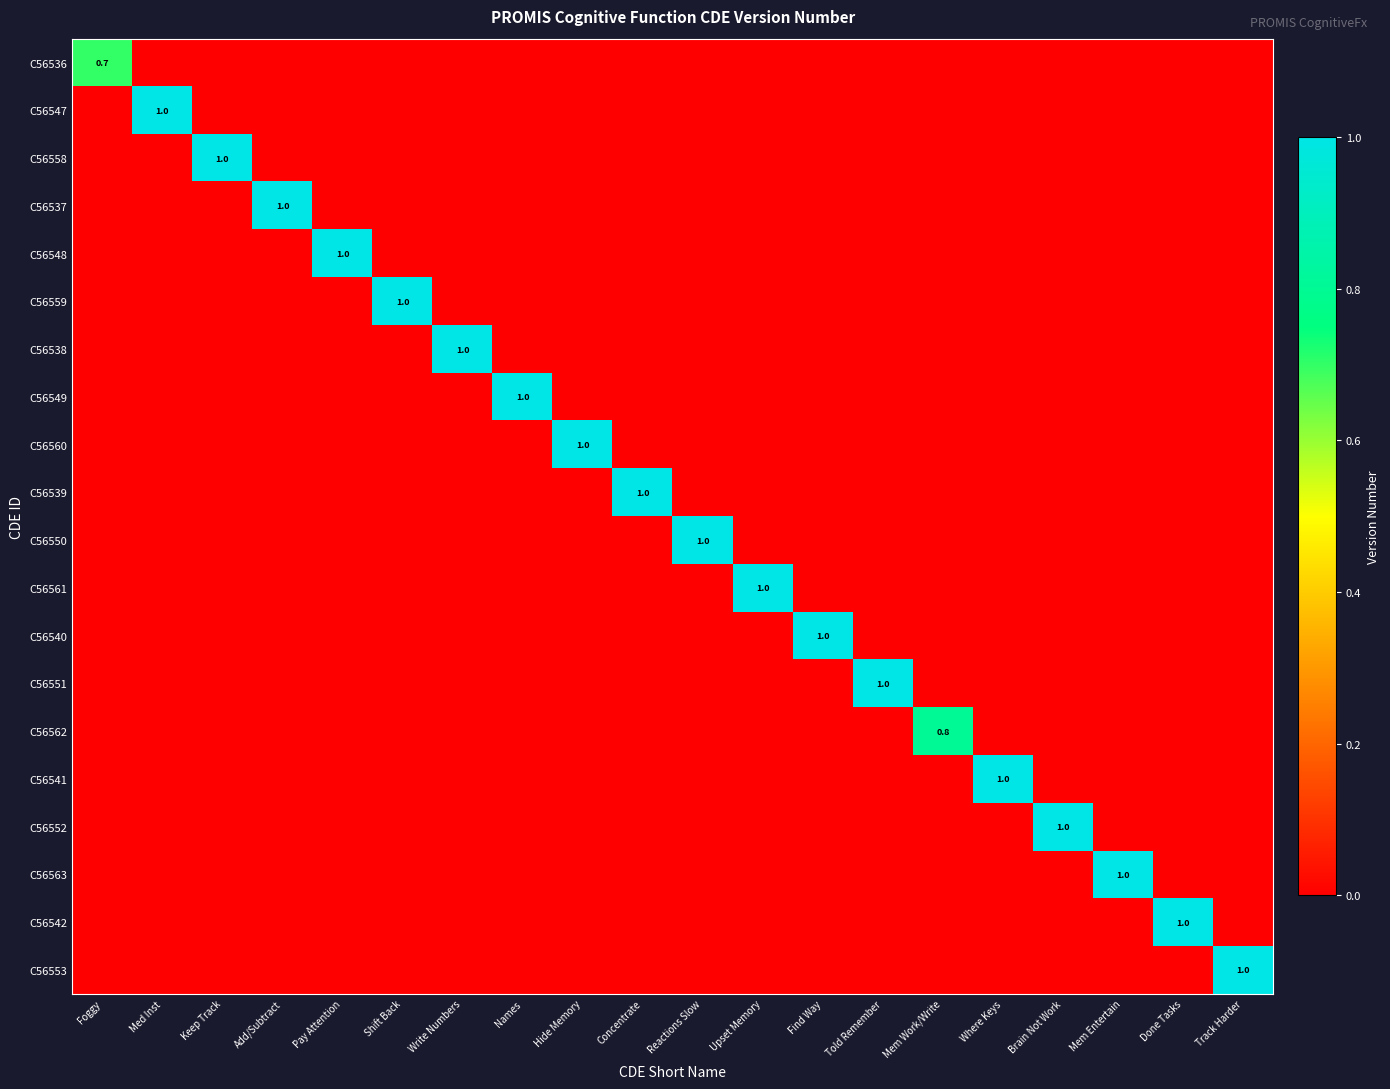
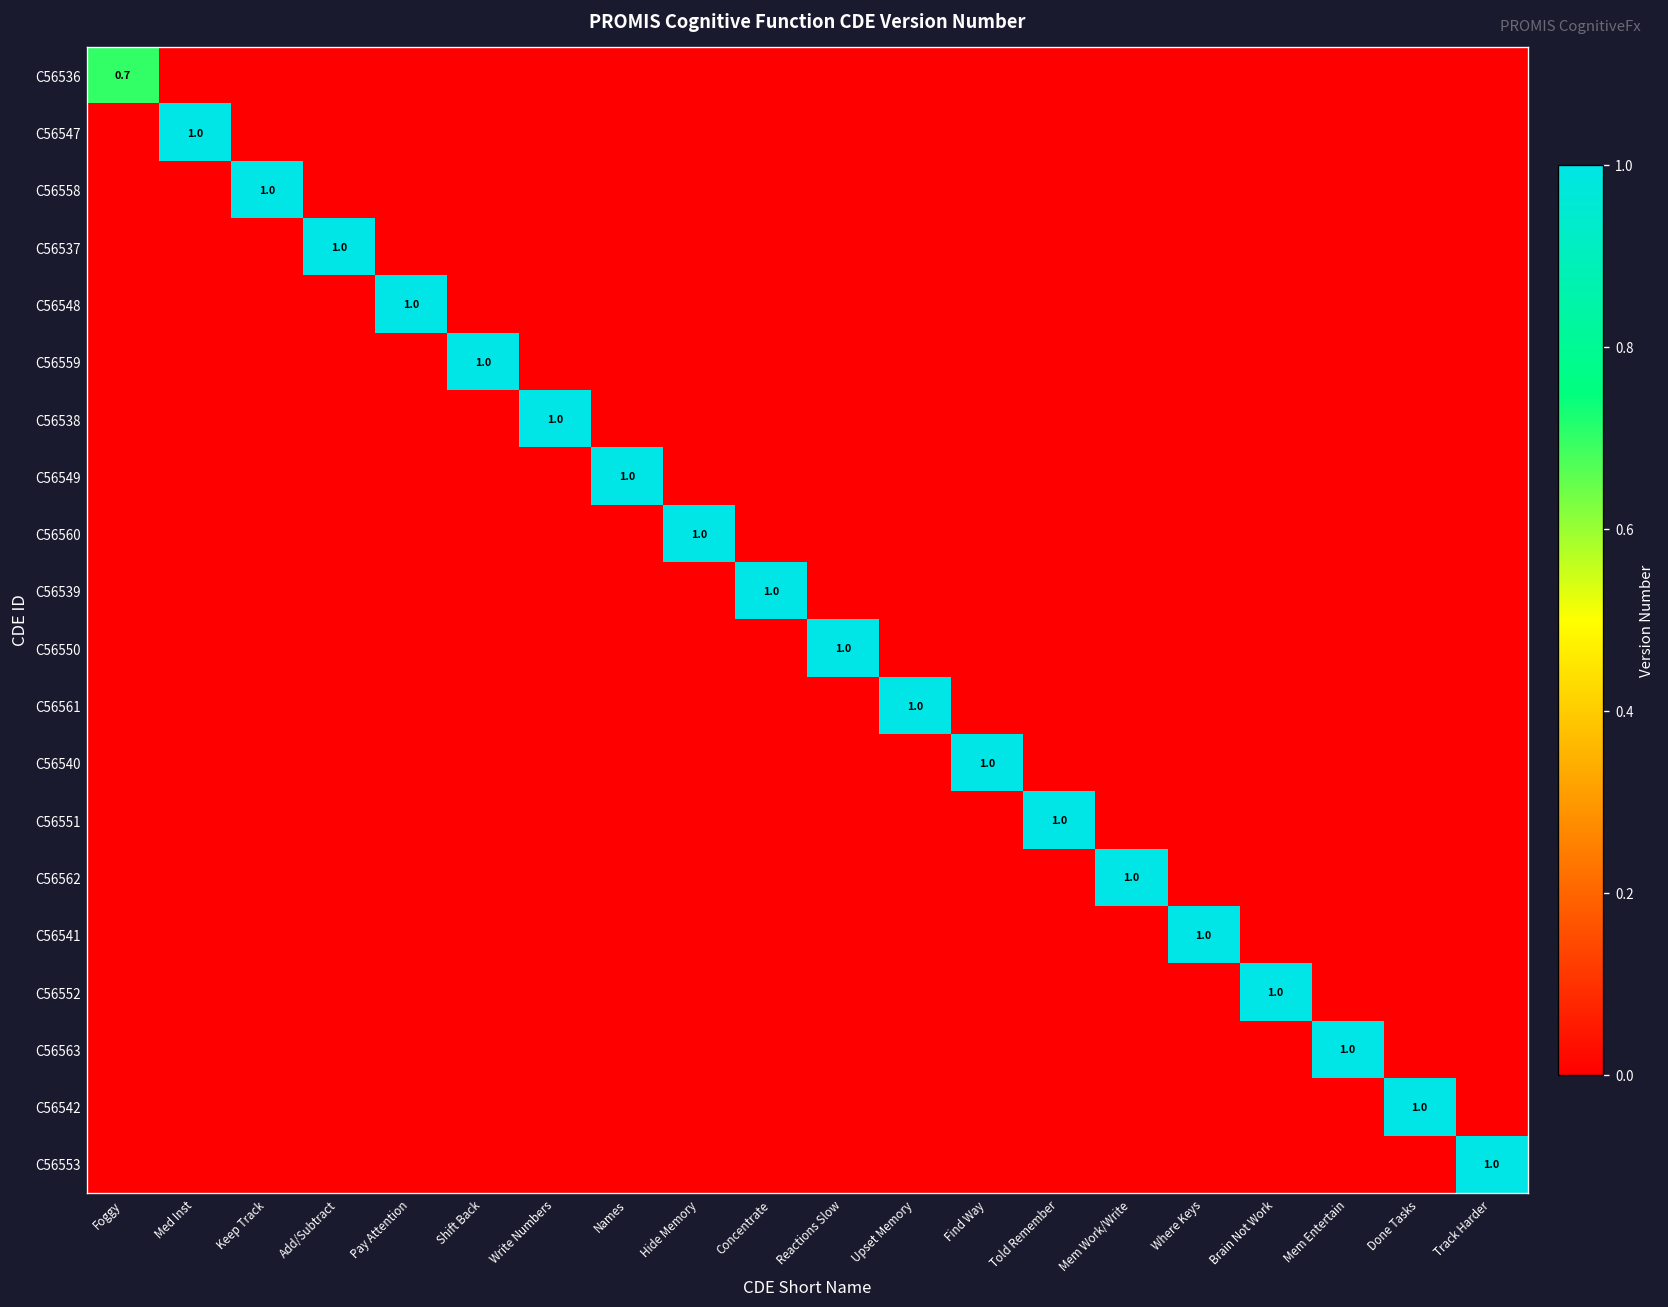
C56562, Mem Work/Write: 0.8 -> 1.0
